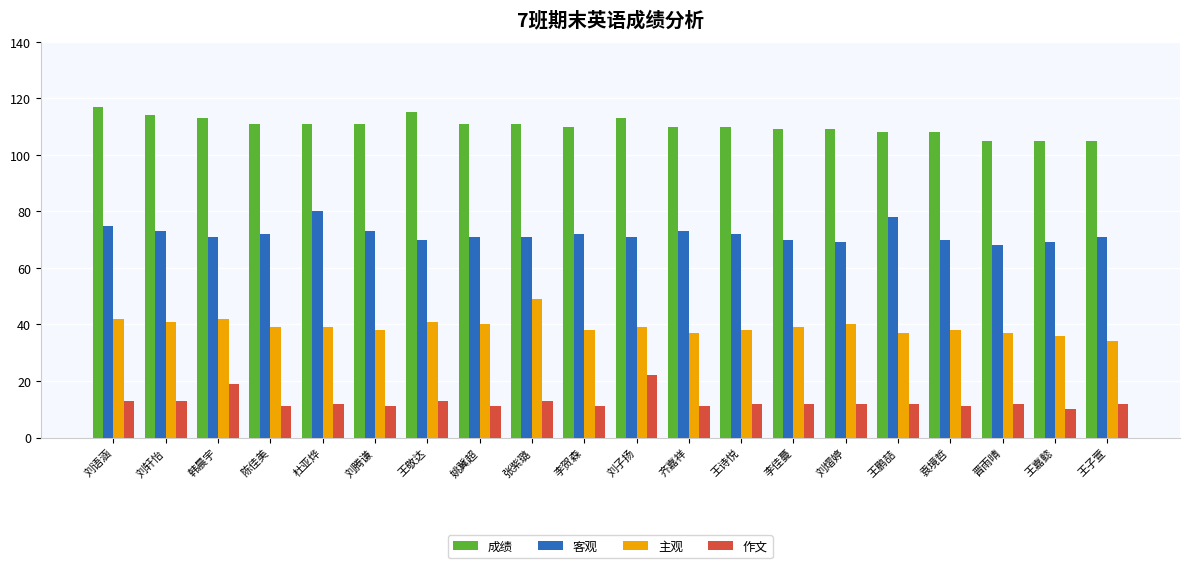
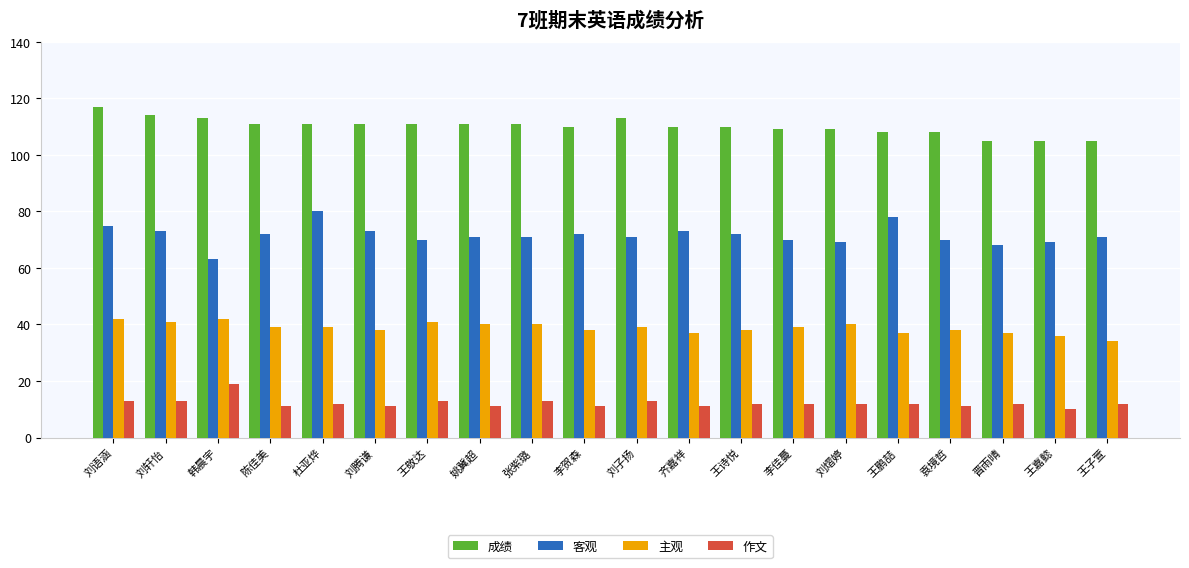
客观, 韩晨宇: 71 -> 63
成绩, 王敬达: 115 -> 111
主观, 张紫璐: 49 -> 40
作文, 刘子扬: 22 -> 13
